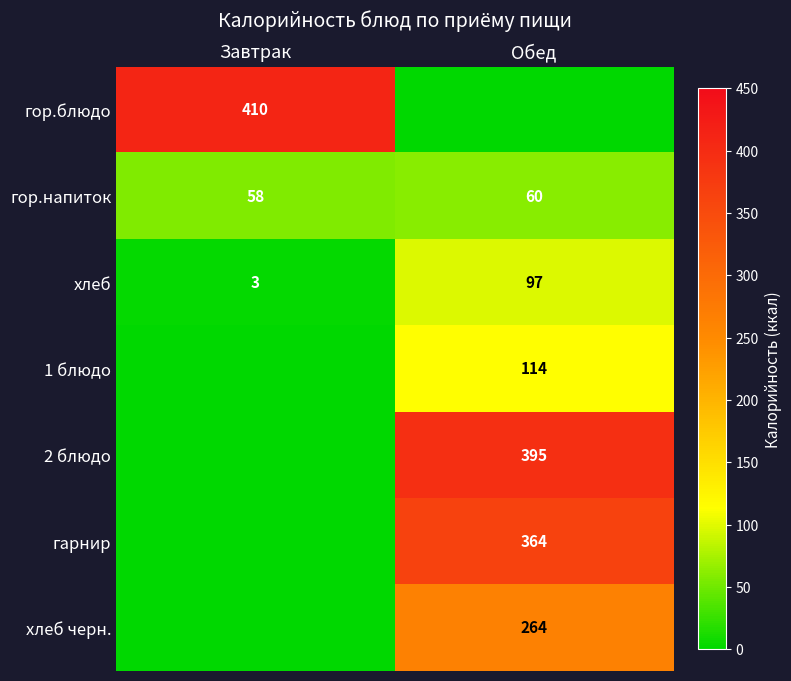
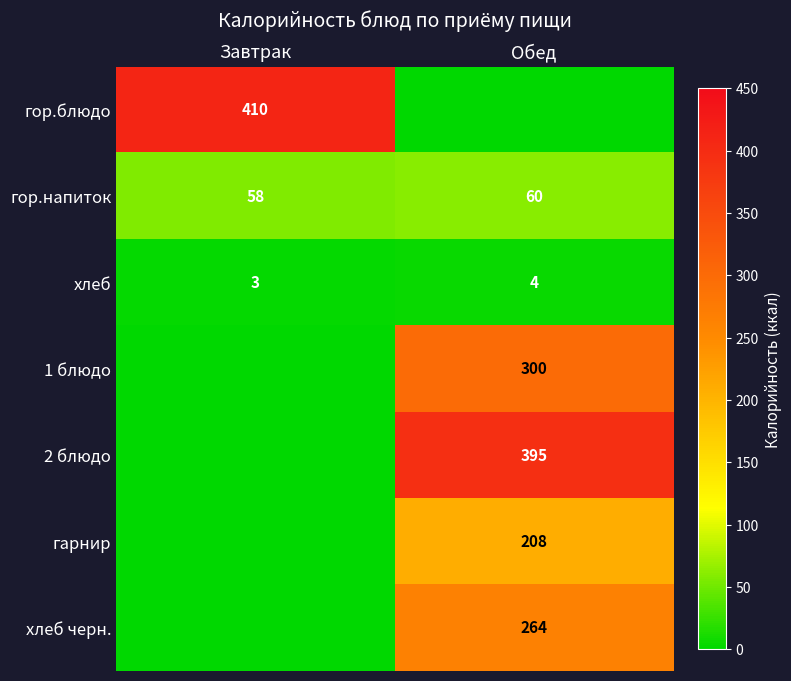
хлеб, Обед: 97 -> 4
1 блюдо, Обед: 114 -> 300
гарнир, Обед: 364 -> 208
